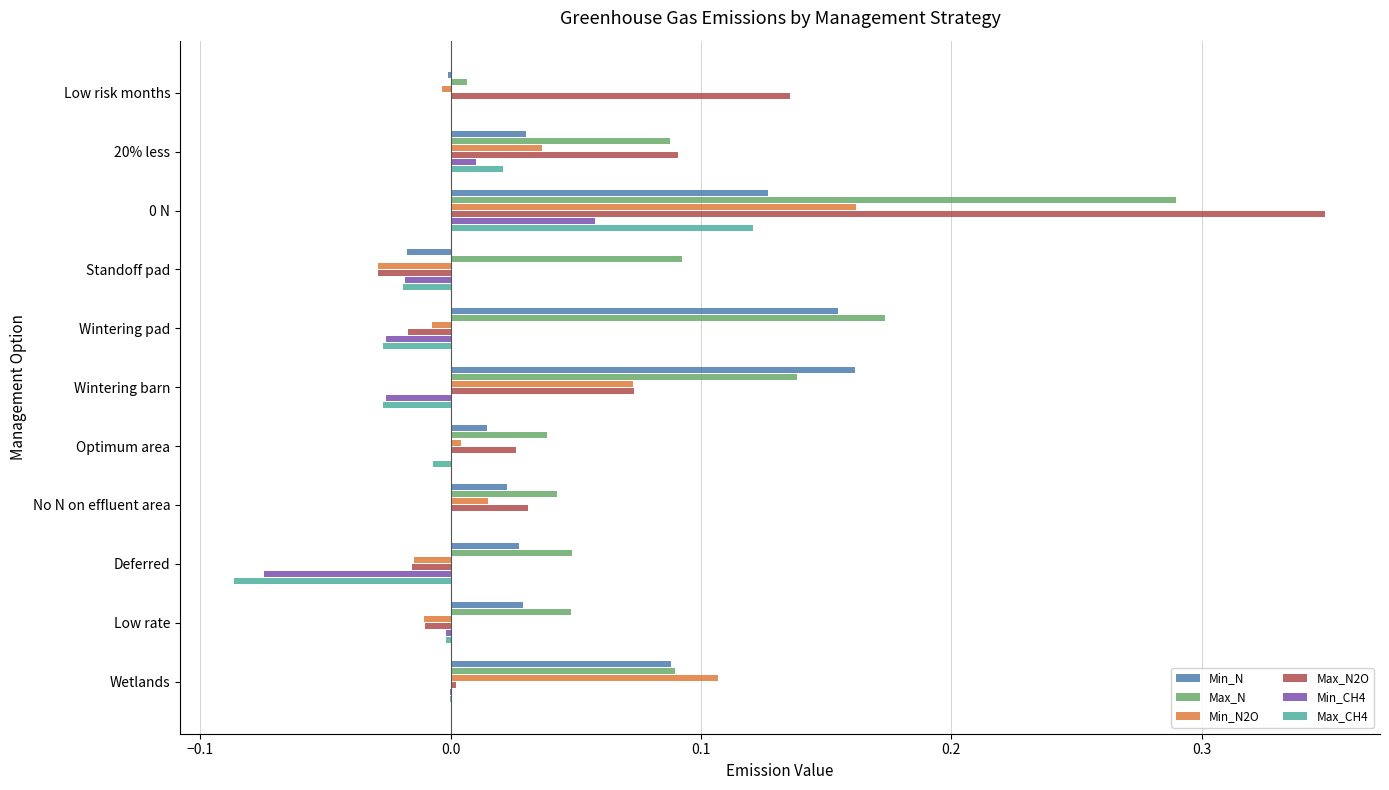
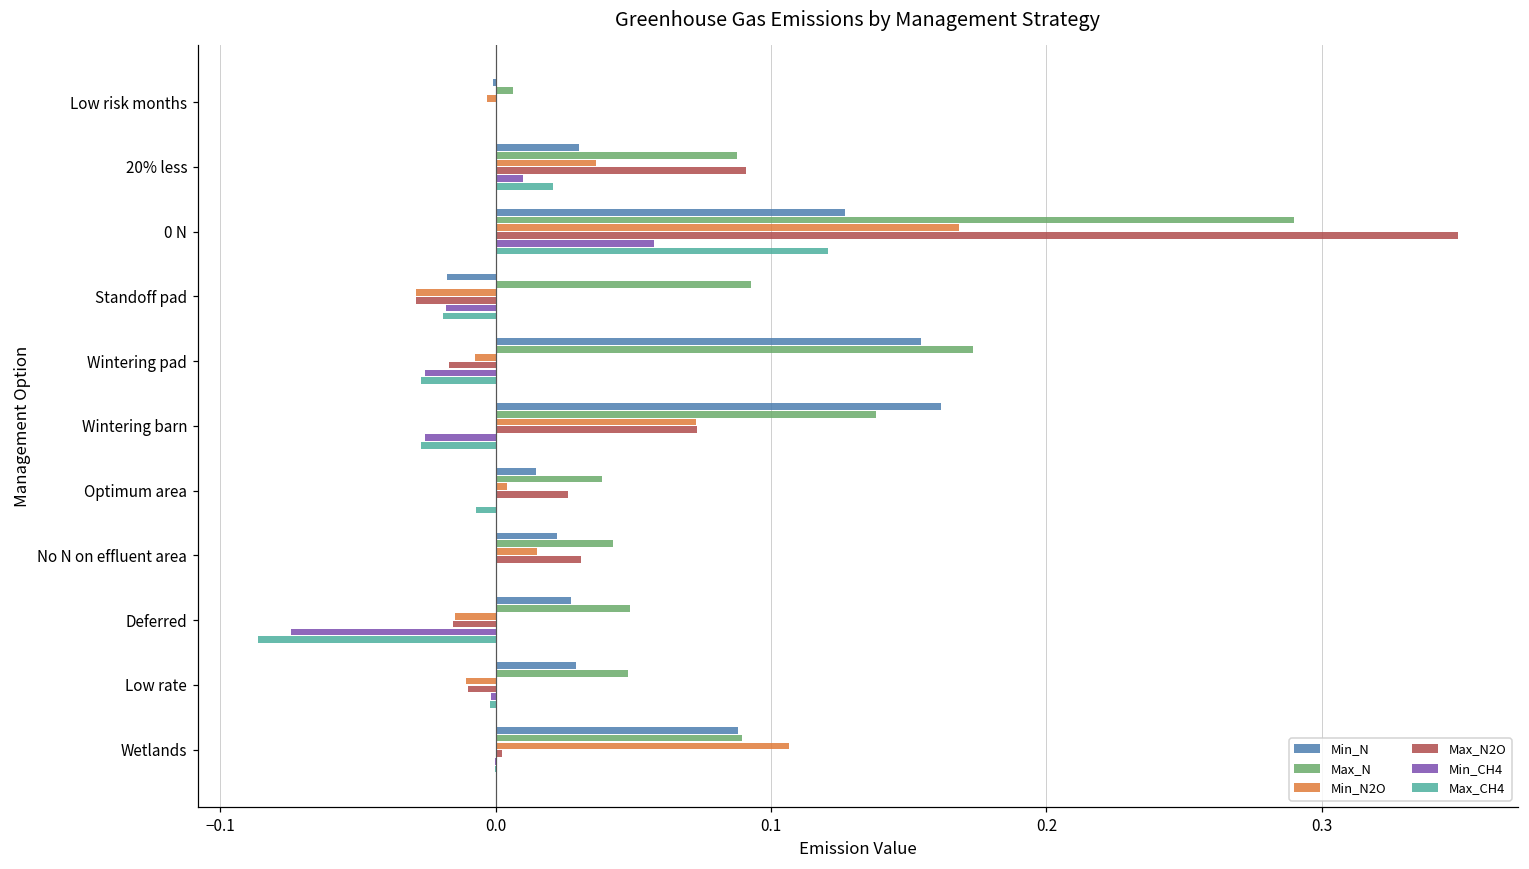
Max_N2O, Low risk months: 0.136 -> 0.000
Min_N2O, 0 N: 0.162 -> 0.168
